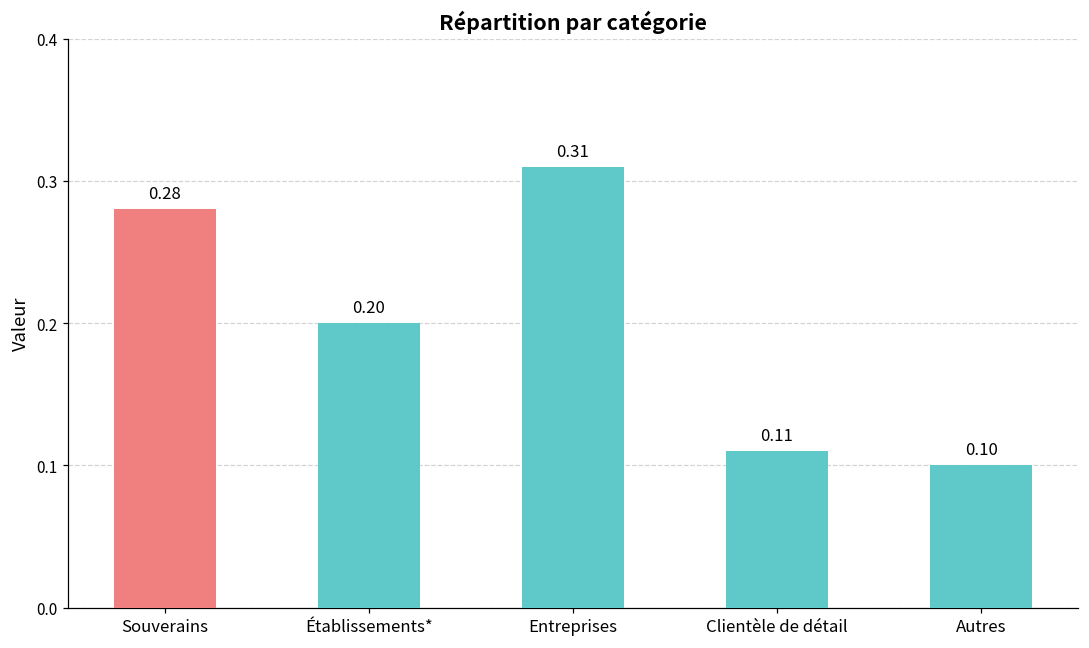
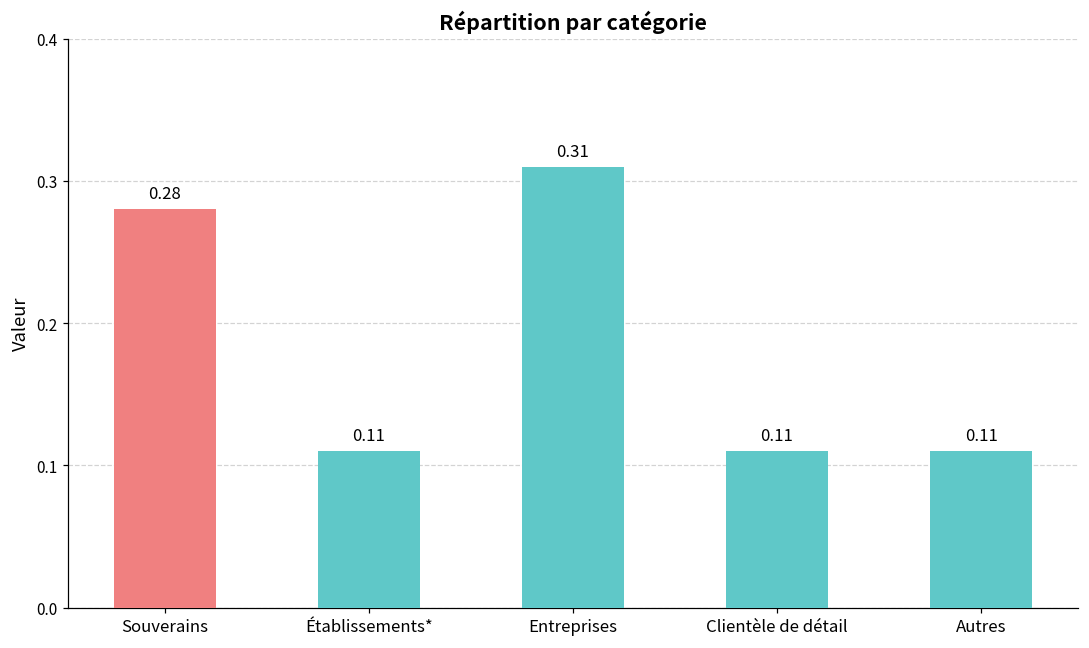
Établissements*: 0.20 -> 0.11
Autres: 0.10 -> 0.11
